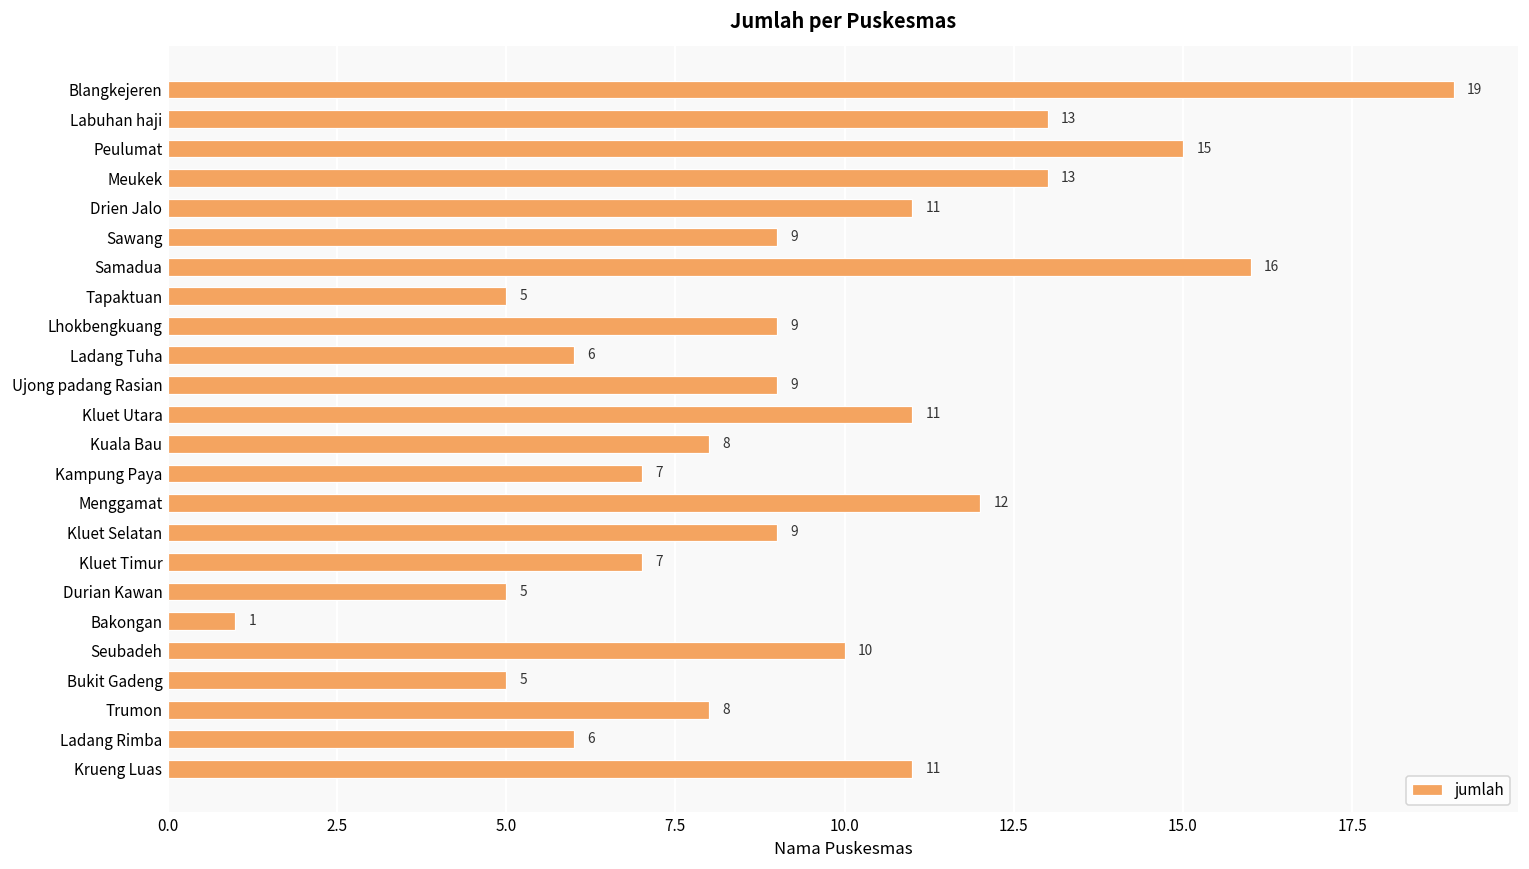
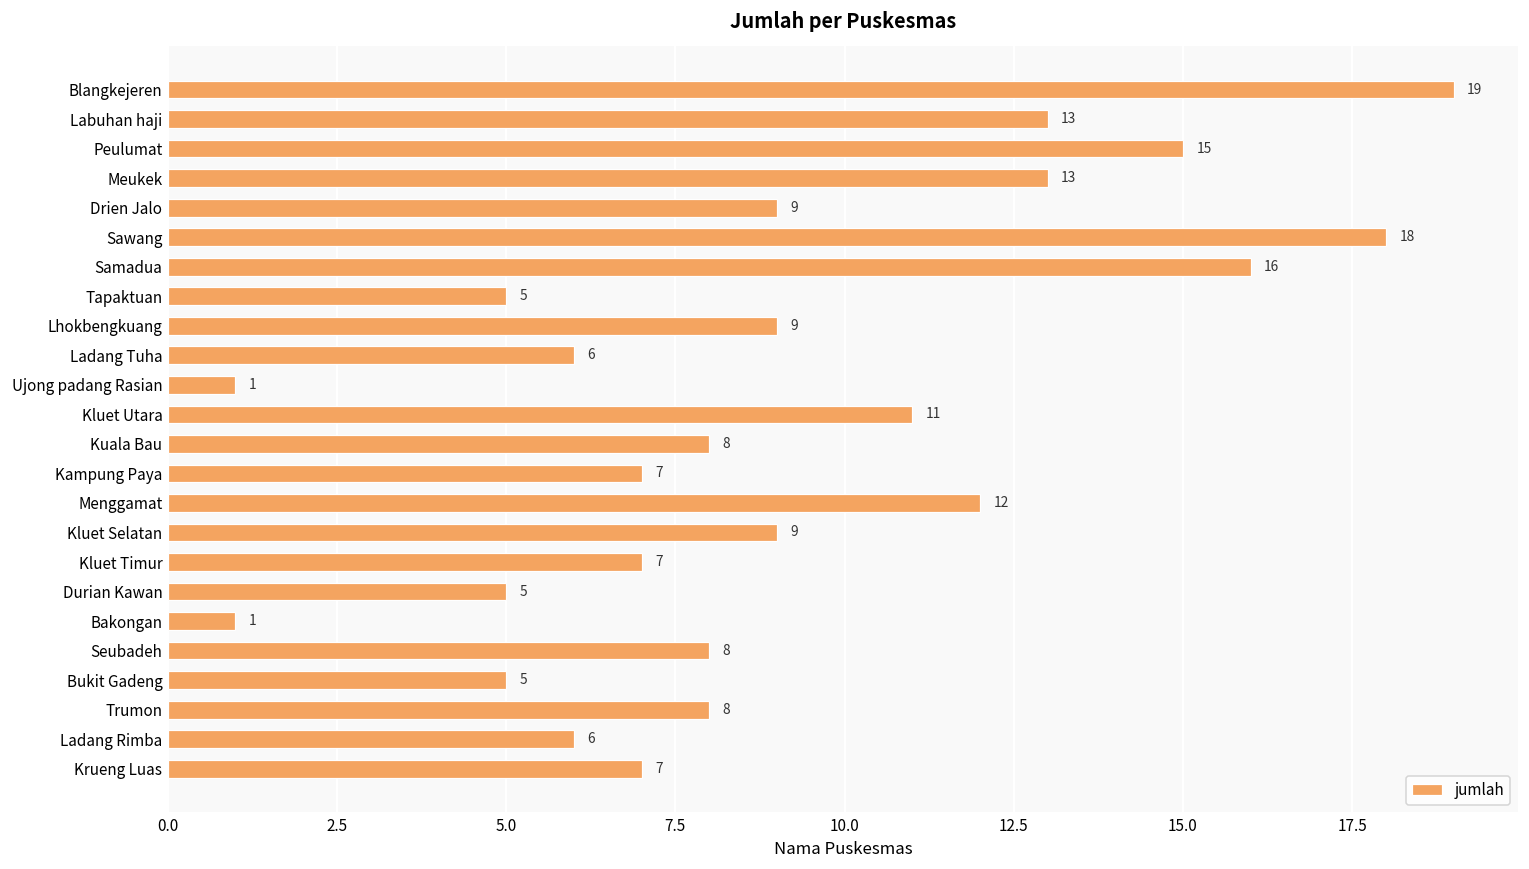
Drien Jalo: 11 -> 9
Sawang: 9 -> 18
Ujong padang Rasian: 9 -> 1
Seubadeh: 10 -> 8
Krueng Luas: 11 -> 7
